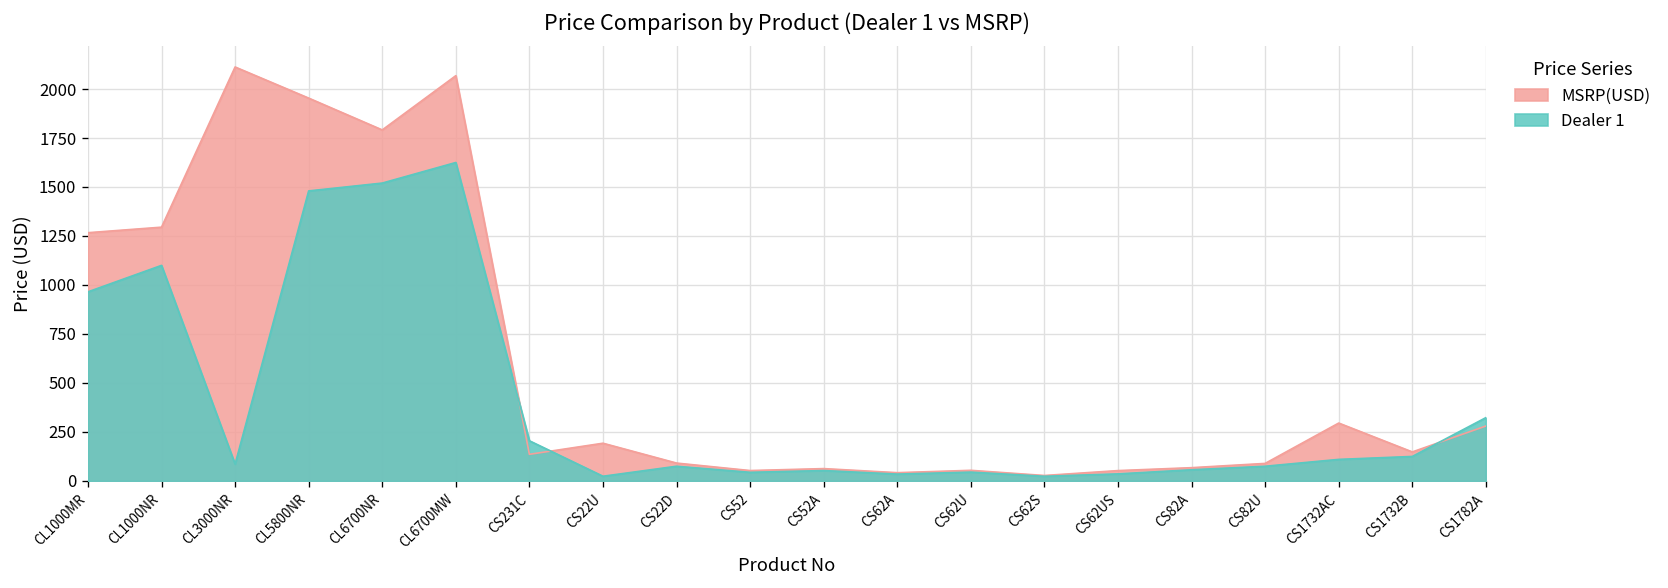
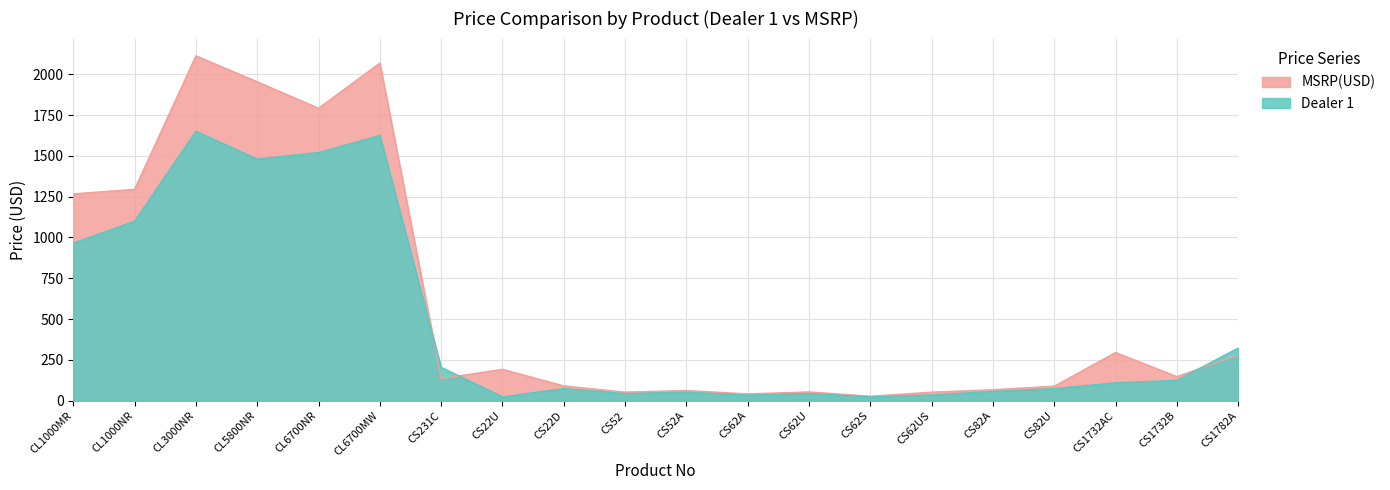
Dealer 1, CL3000NR: 90 -> 1650
